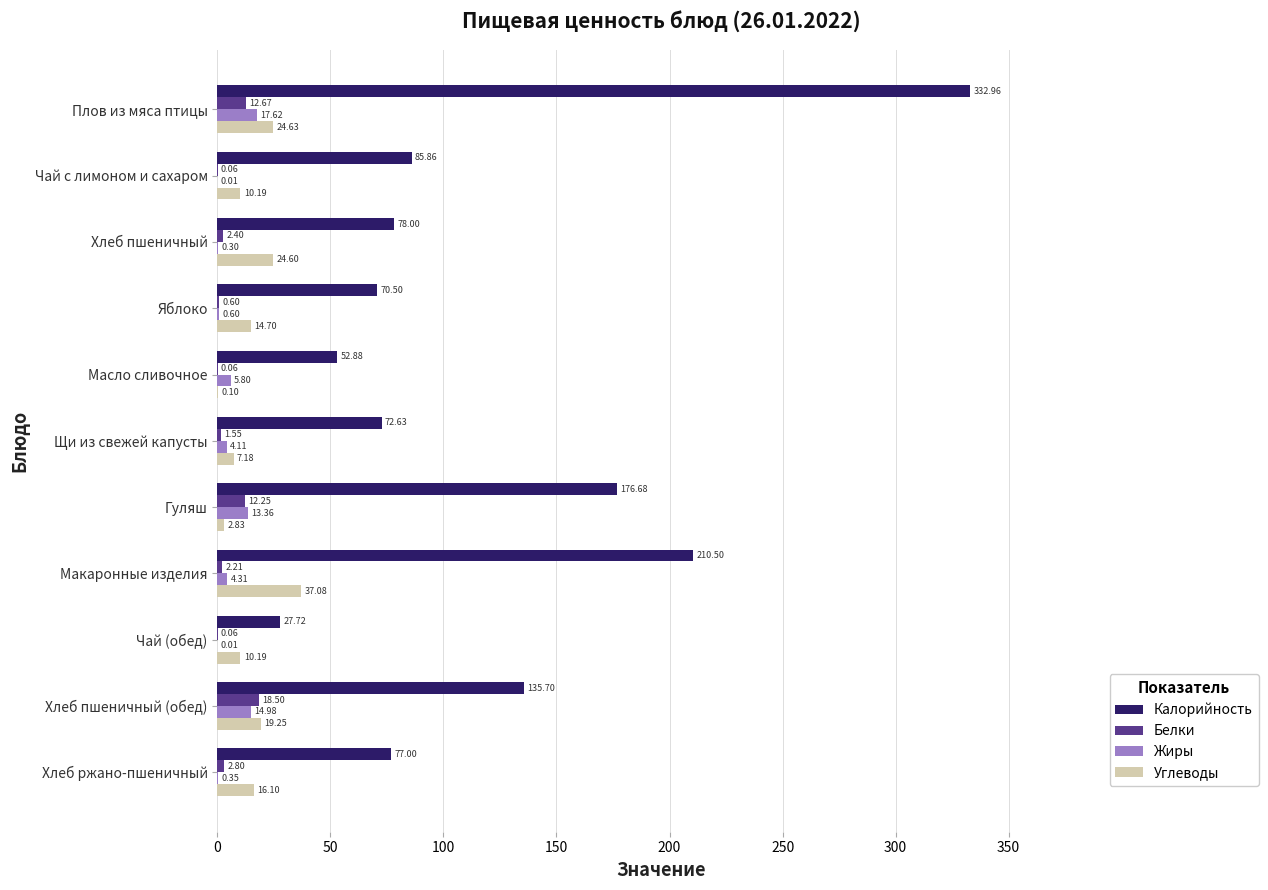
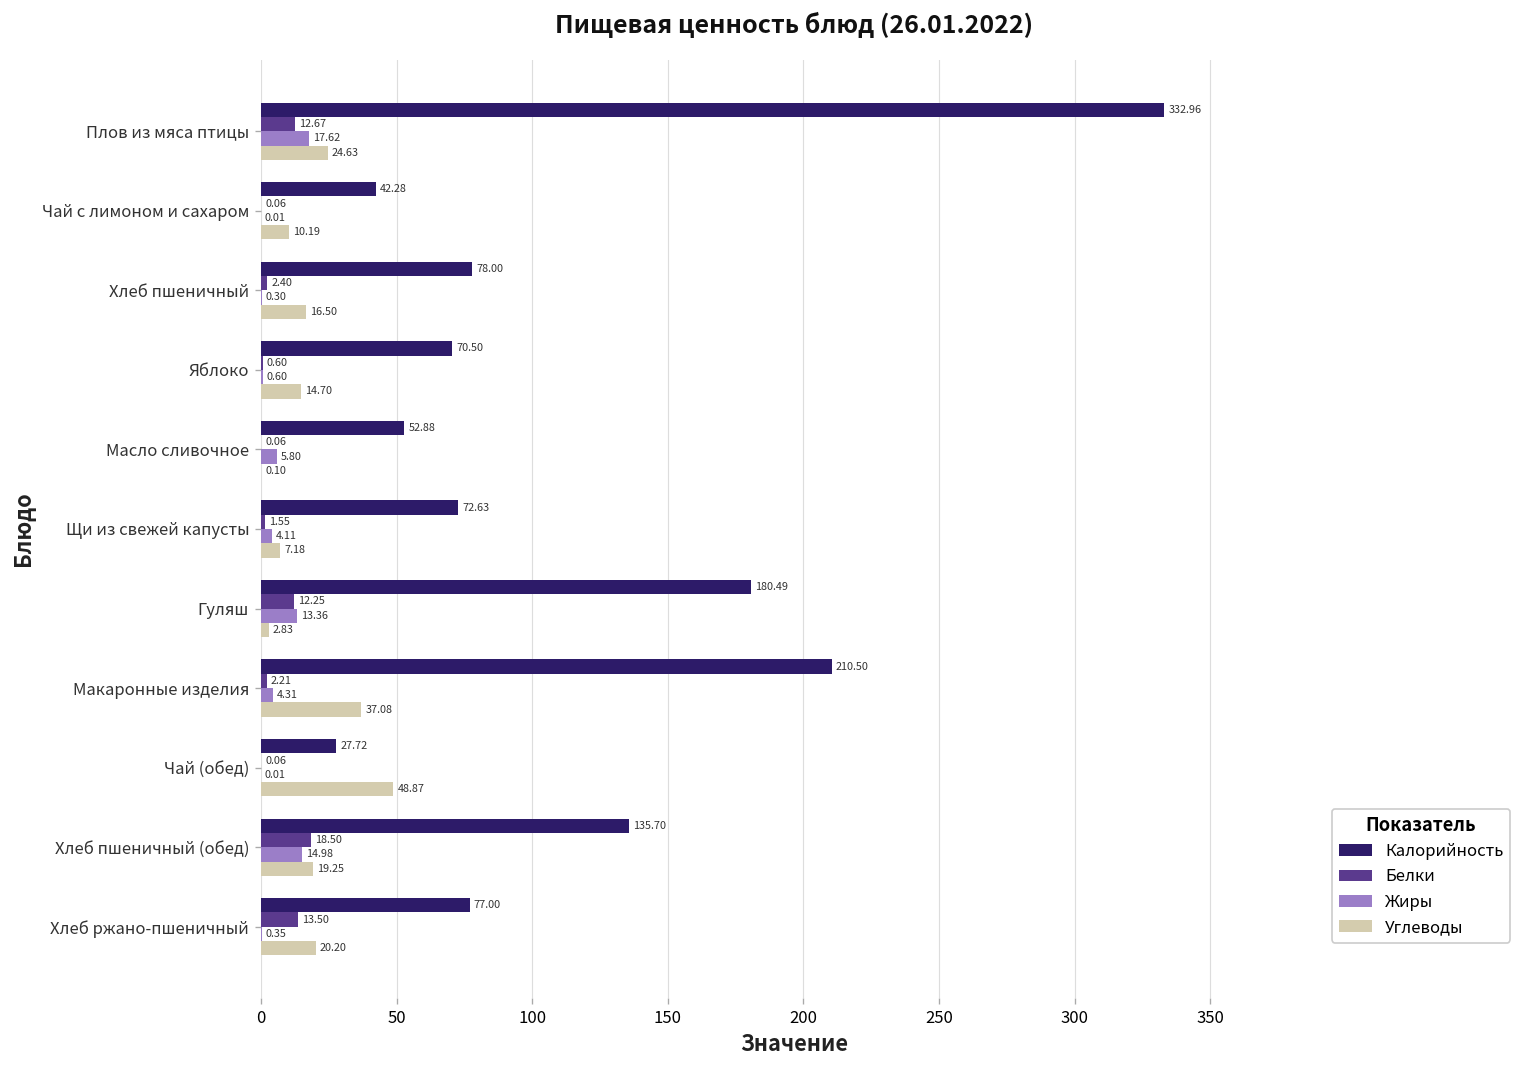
Калорийность, Чай с лимоном и сахаром: 85.86 -> 42.28
Углеводы, Хлеб пшеничный: 24.60 -> 16.50
Калорийность, Гуляш: 176.68 -> 180.49
Углеводы, Чай (обед): 10.19 -> 48.87
Белки, Хлеб ржано-пшеничный: 2.80 -> 13.50
Углеводы, Хлеб ржано-пшеничный: 16.10 -> 20.20
